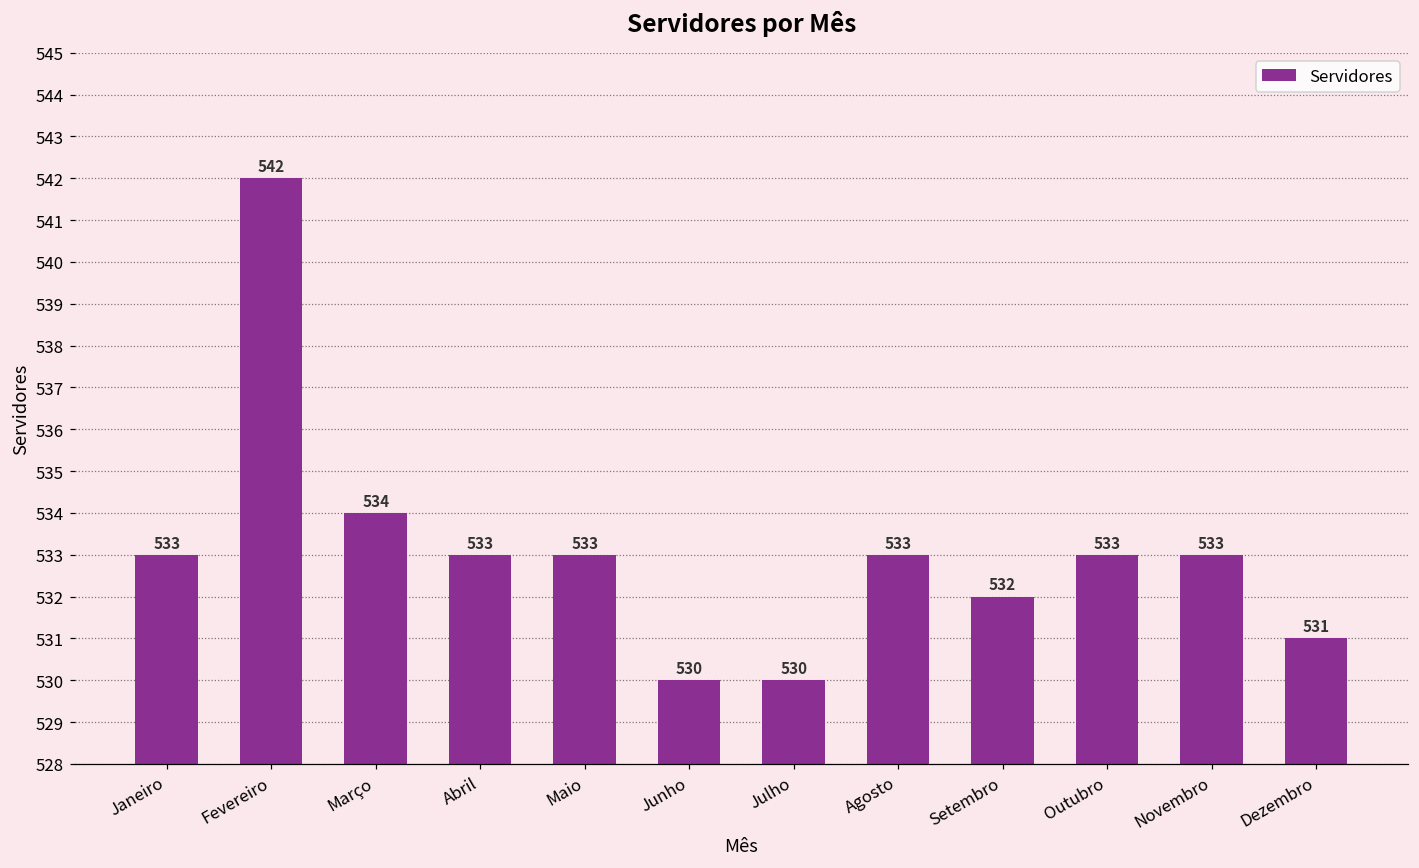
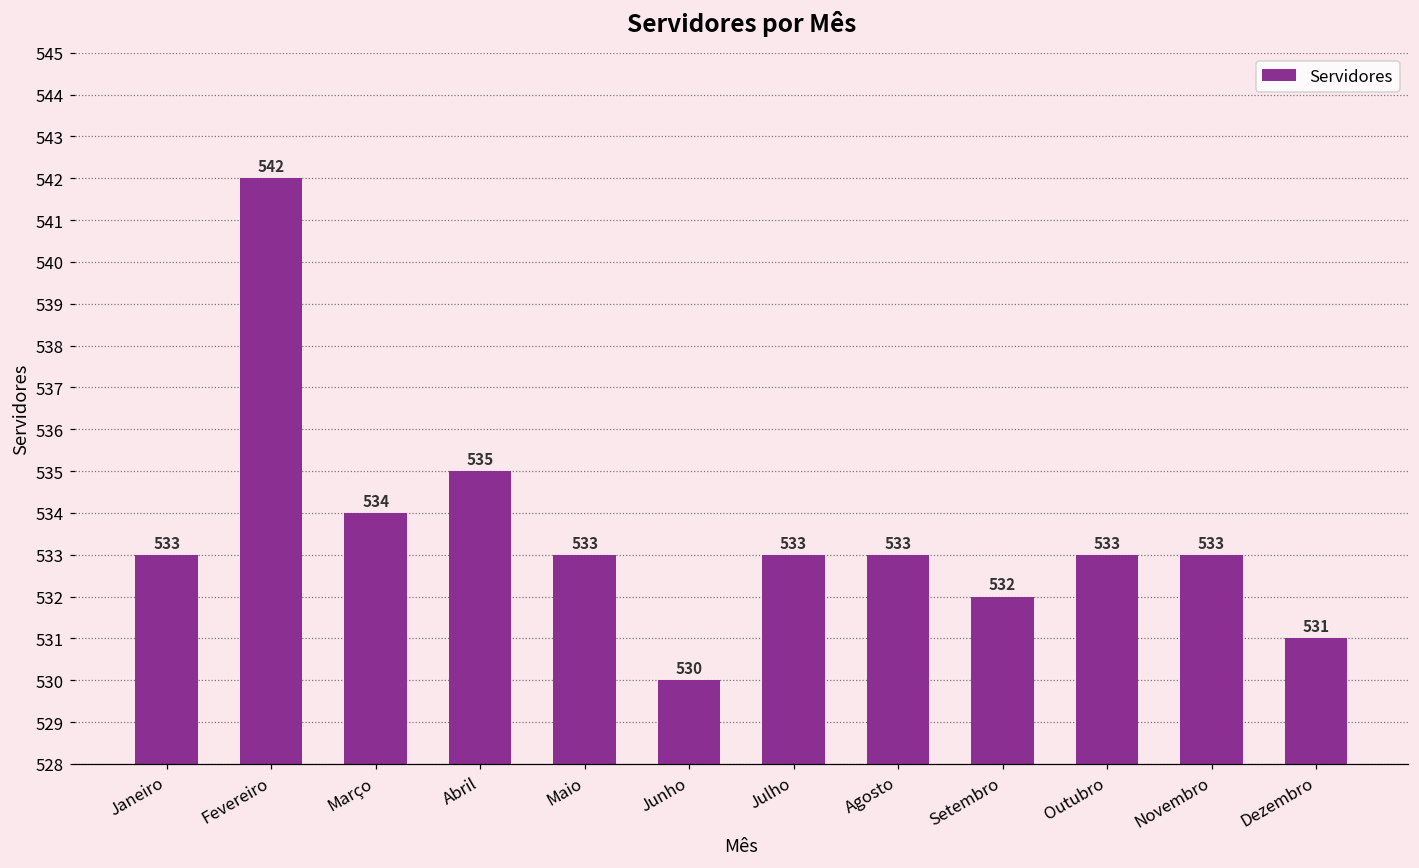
Abril: 533 -> 535
Julho: 530 -> 533
